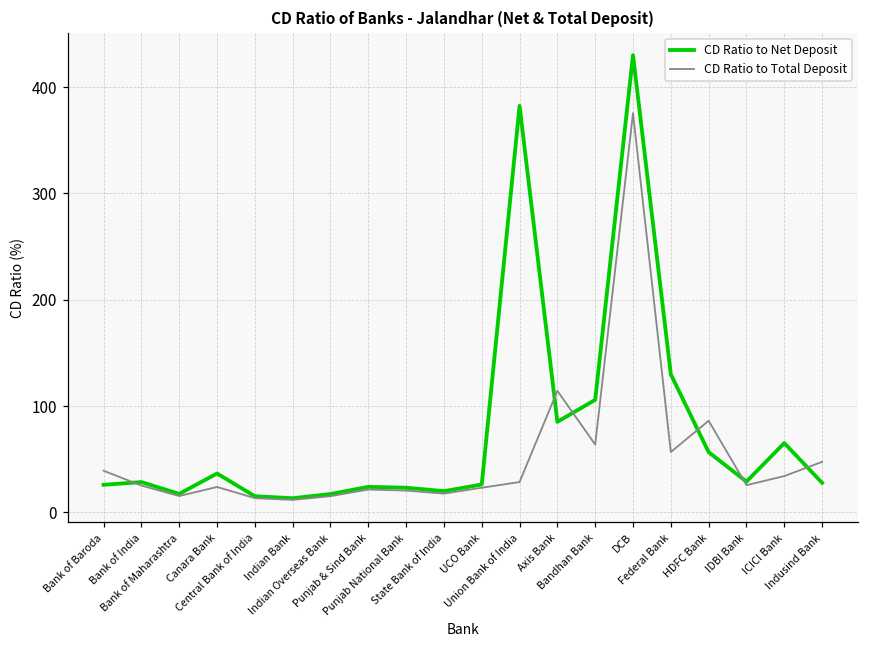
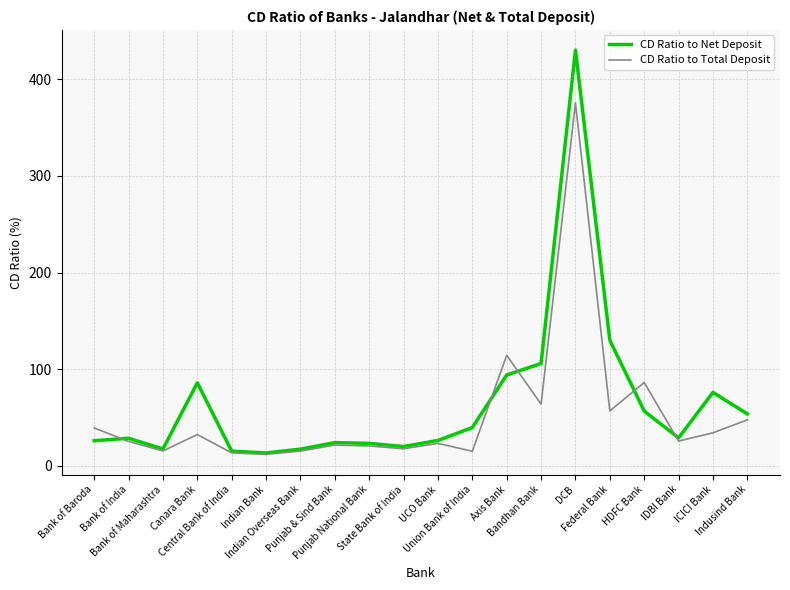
CD Ratio to Net Deposit, Canara Bank: 40 -> 90
CD Ratio to Total Deposit, Canara Bank: 20 -> 30
CD Ratio to Net Deposit, Union Bank of India: 380 -> 40
CD Ratio to Total Deposit, Union Bank of India: 30 -> 20
CD Ratio to Net Deposit, Axis Bank: 85 -> 94
CD Ratio to Net Deposit, ICICI Bank: 70 -> 80
CD Ratio to Net Deposit, Indusind Bank: 30 -> 50
